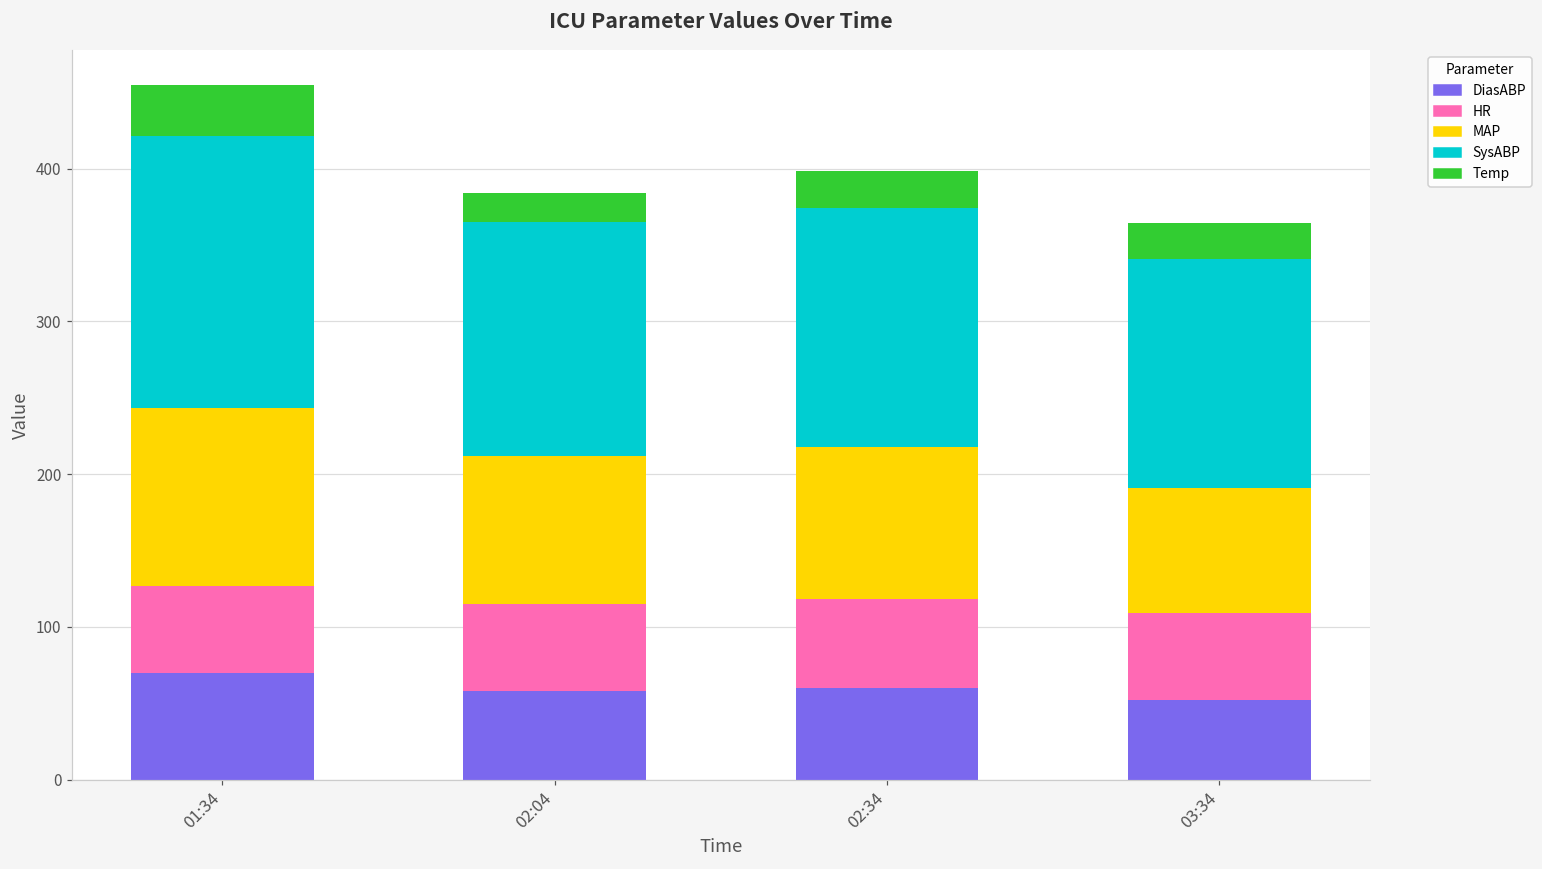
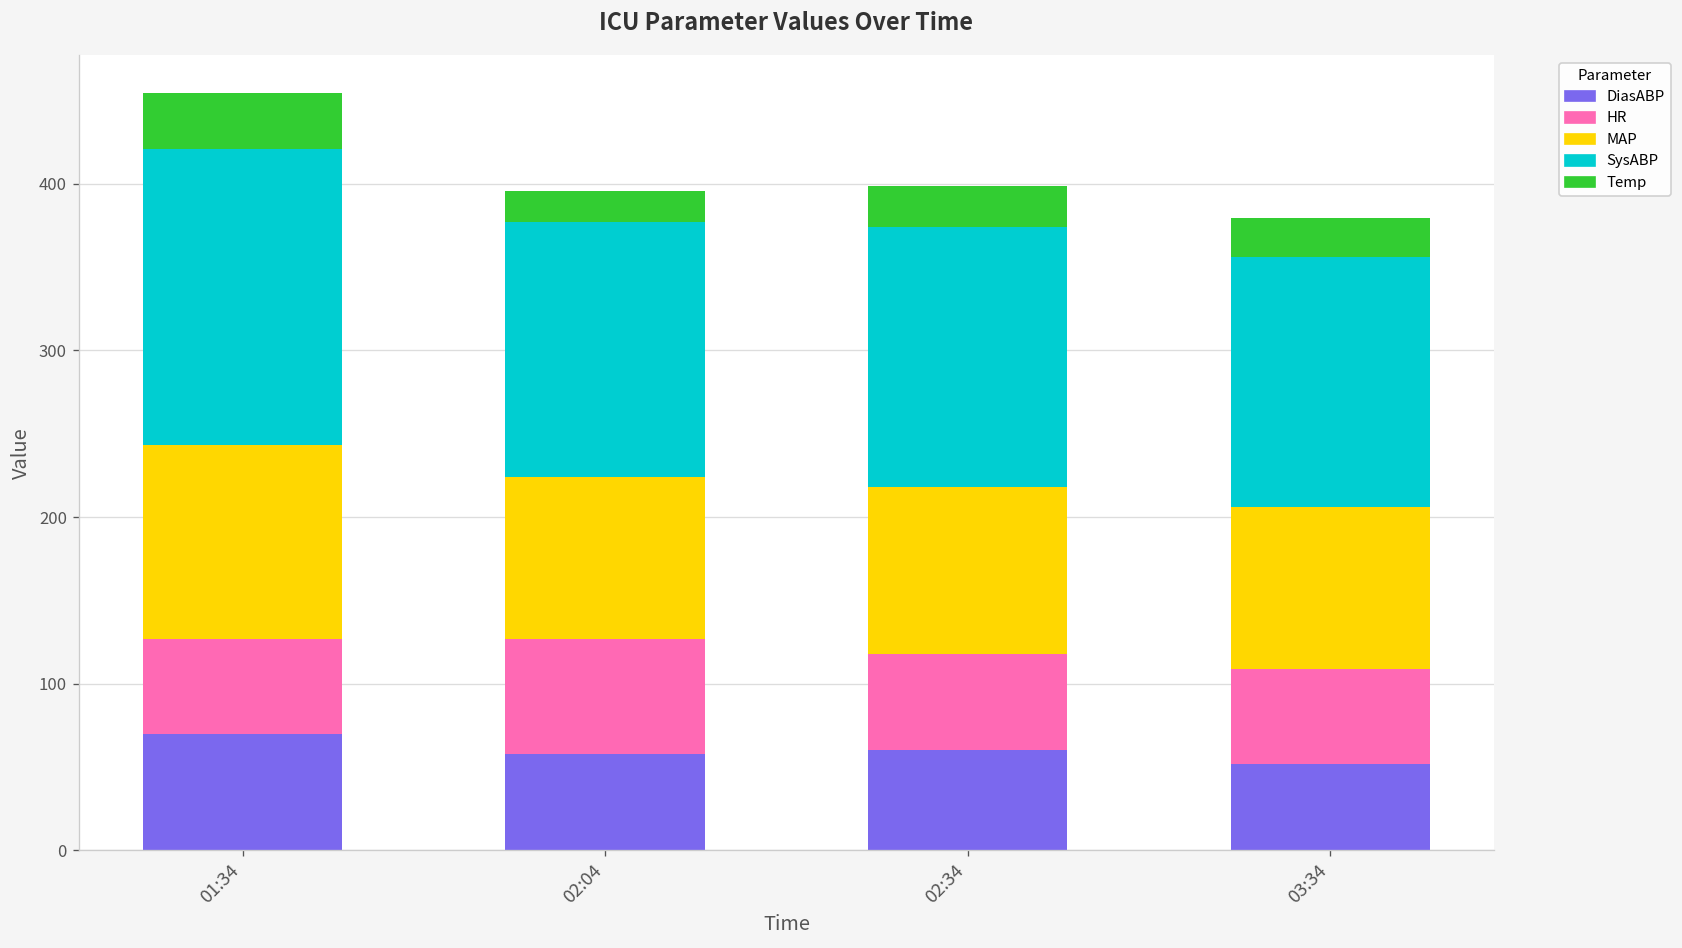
HR, 02:04: 57 -> 69
MAP, 03:34: 82 -> 97
